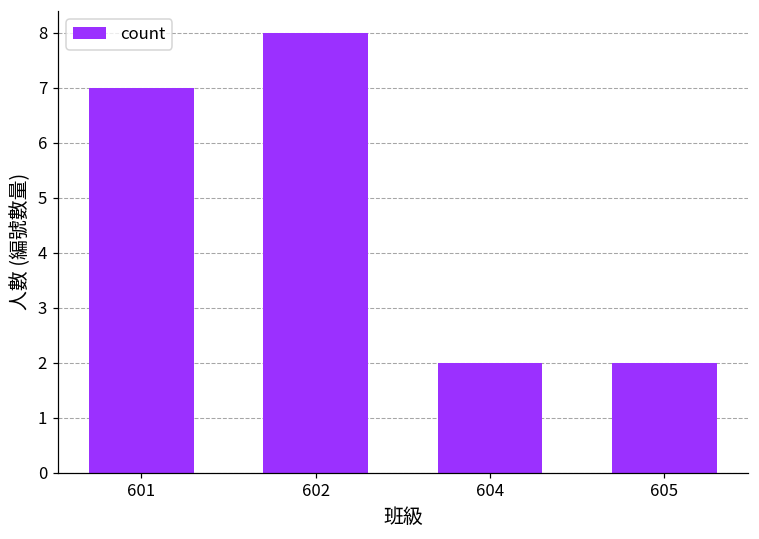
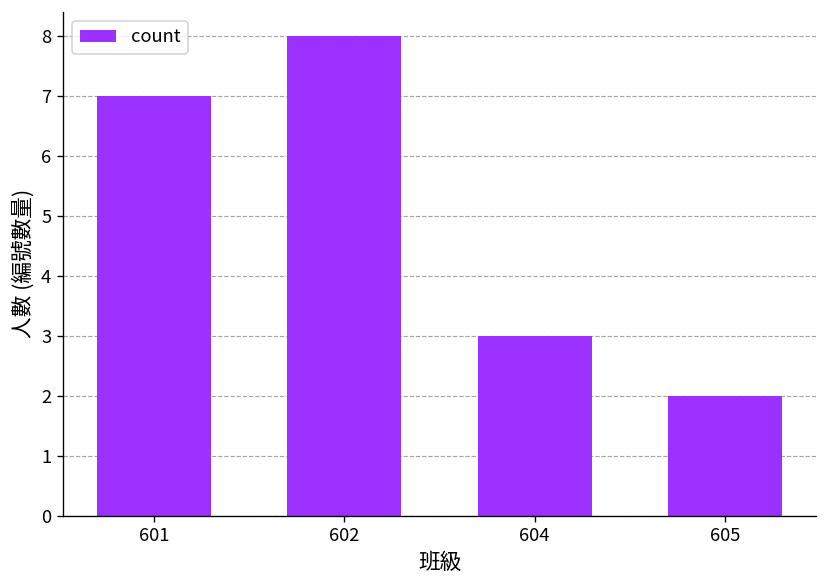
604: 2 -> 3
